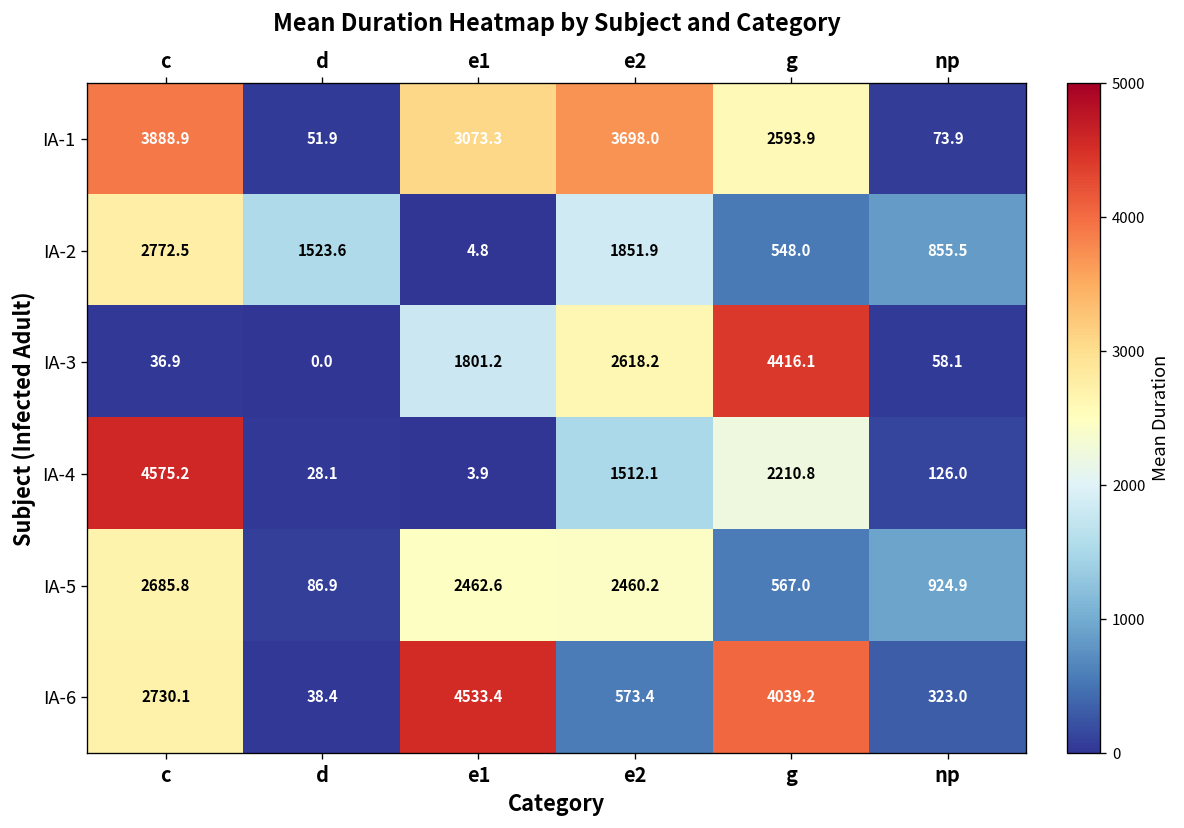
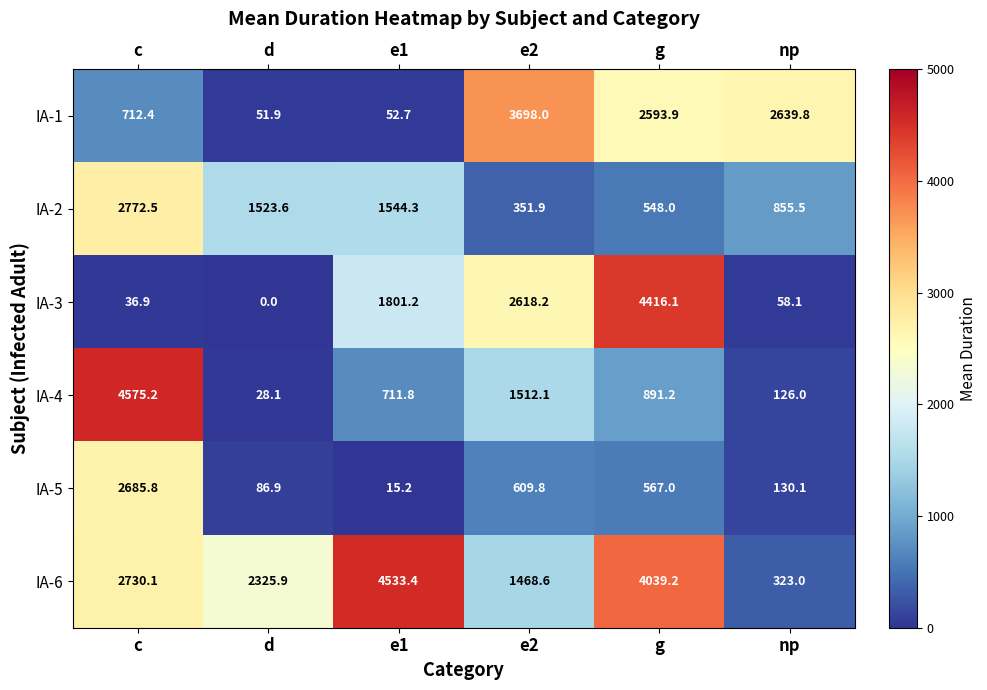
IA-1, c: 3888.9 -> 712.4
IA-1, e1: 3073.3 -> 52.7
IA-1, np: 73.9 -> 2639.8
IA-2, e1: 4.8 -> 1544.3
IA-2, e2: 1851.9 -> 351.9
IA-4, e1: 3.9 -> 711.8
IA-4, g: 2210.8 -> 891.2
IA-5, e1: 2462.6 -> 15.2
IA-5, e2: 2460.2 -> 609.8
IA-5, np: 924.9 -> 130.1
IA-6, d: 38.4 -> 2325.9
IA-6, e2: 573.4 -> 1468.6
